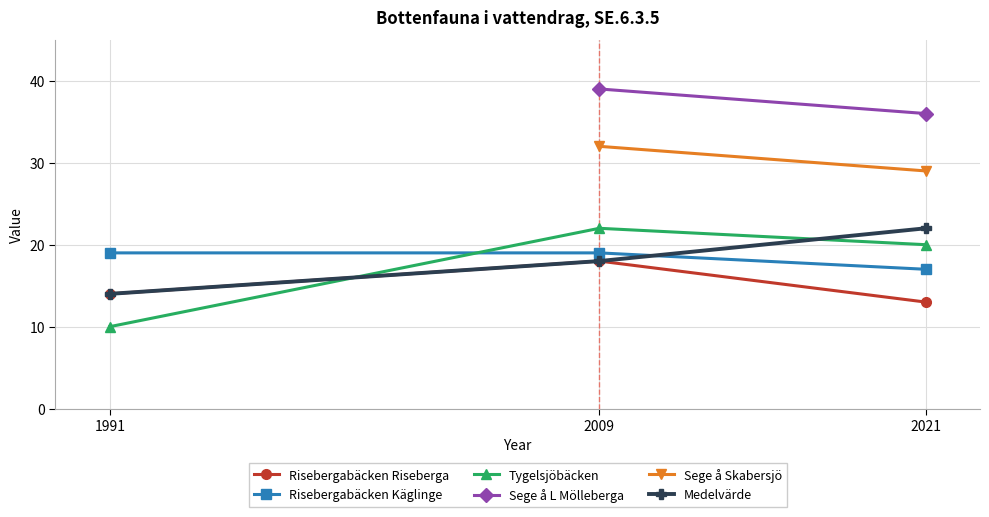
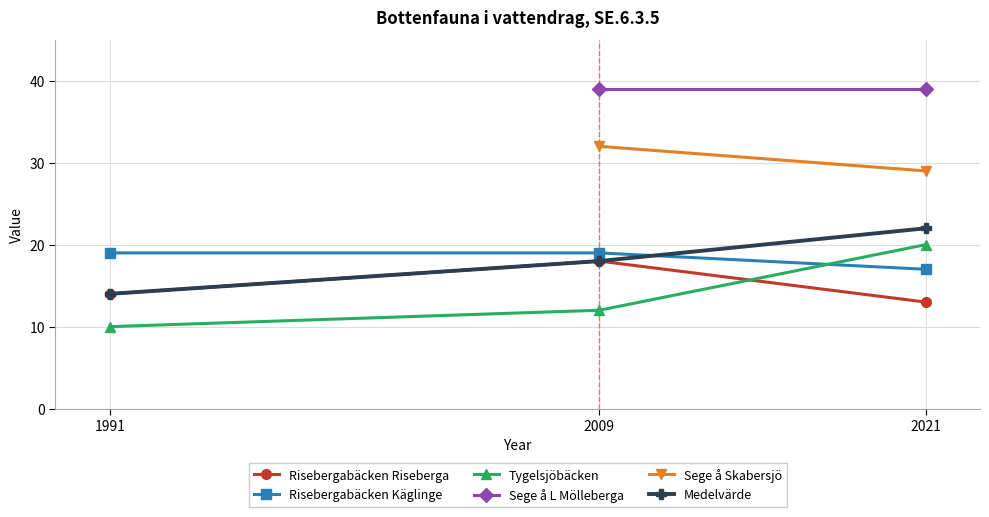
Tygelsjöbäcken, 2009: 22 -> 12
Sege å L Mölleberga, 2021: 36 -> 39
